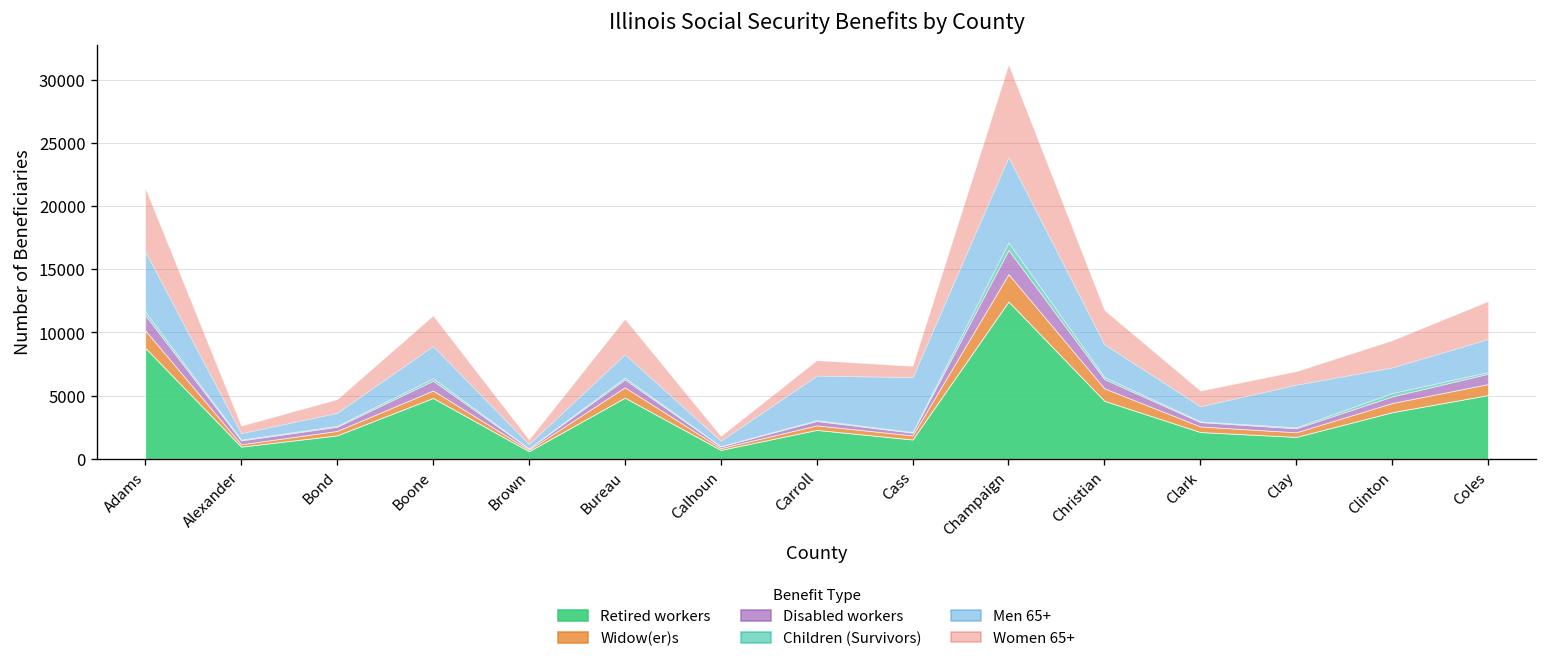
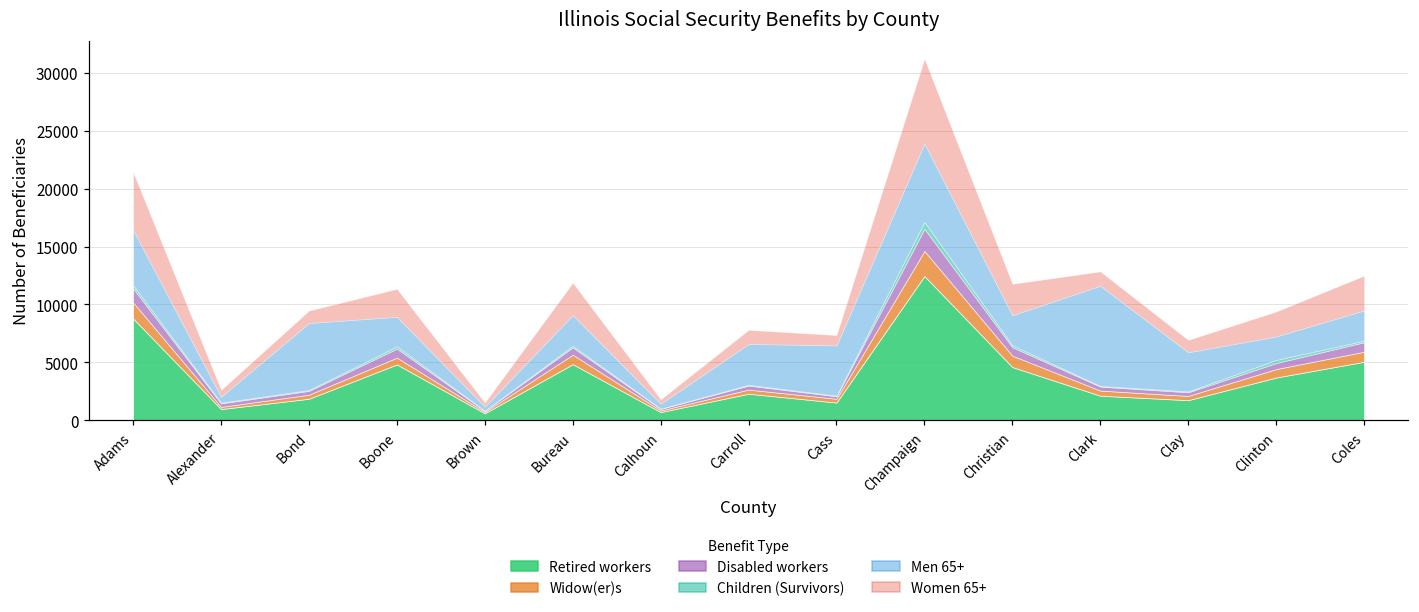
Men 65+, Bond: 1000 -> 5800
Men 65+, Bureau: 1900 -> 2700
Men 65+, Clark: 1200 -> 8700
